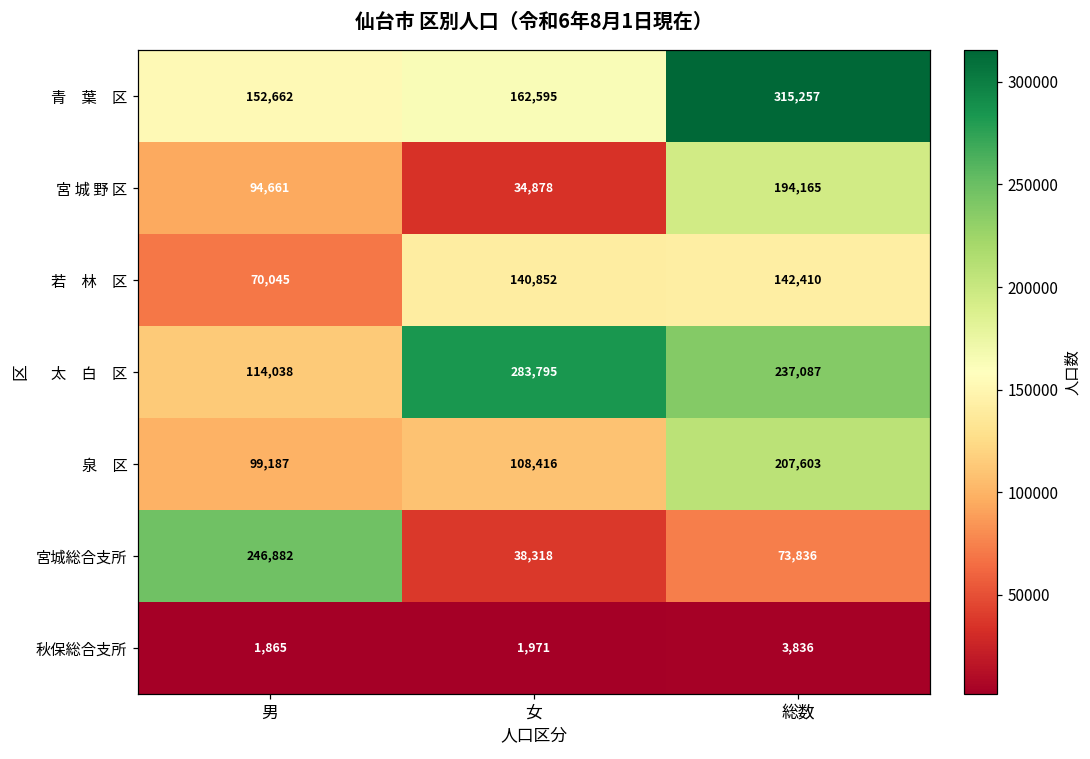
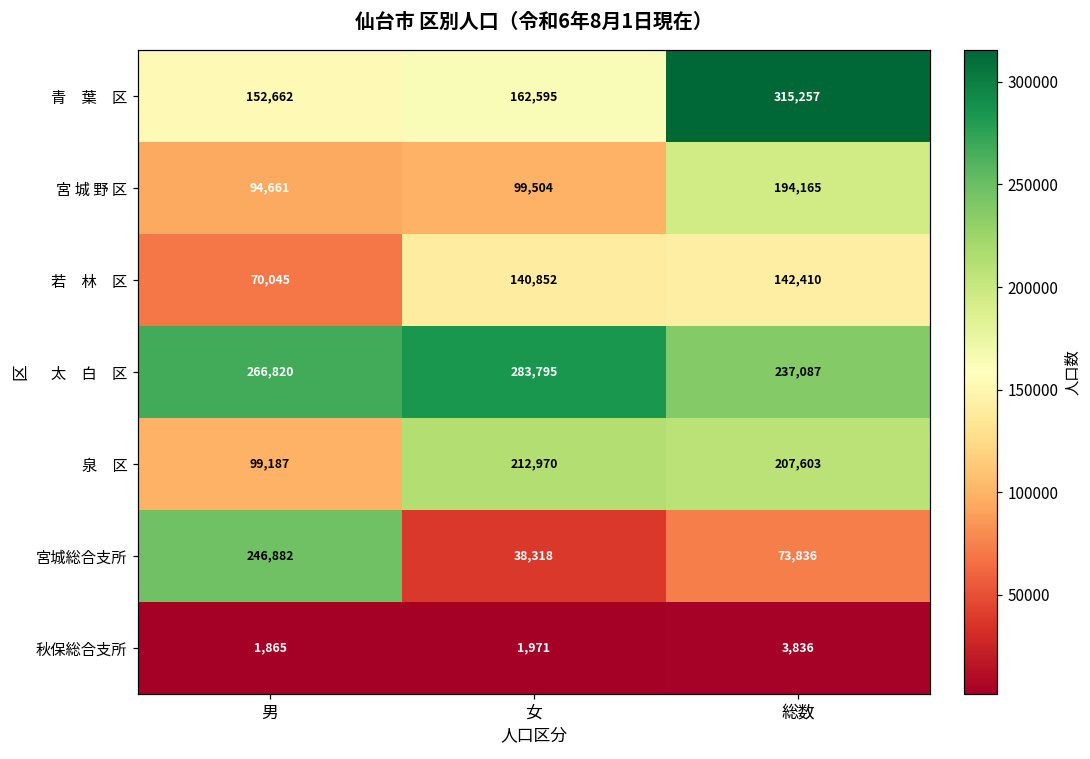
宮 城 野 区, 女: 34,878 -> 99,504
太 白 区, 男: 114,038 -> 266,820
泉 区, 女: 108,416 -> 212,970
